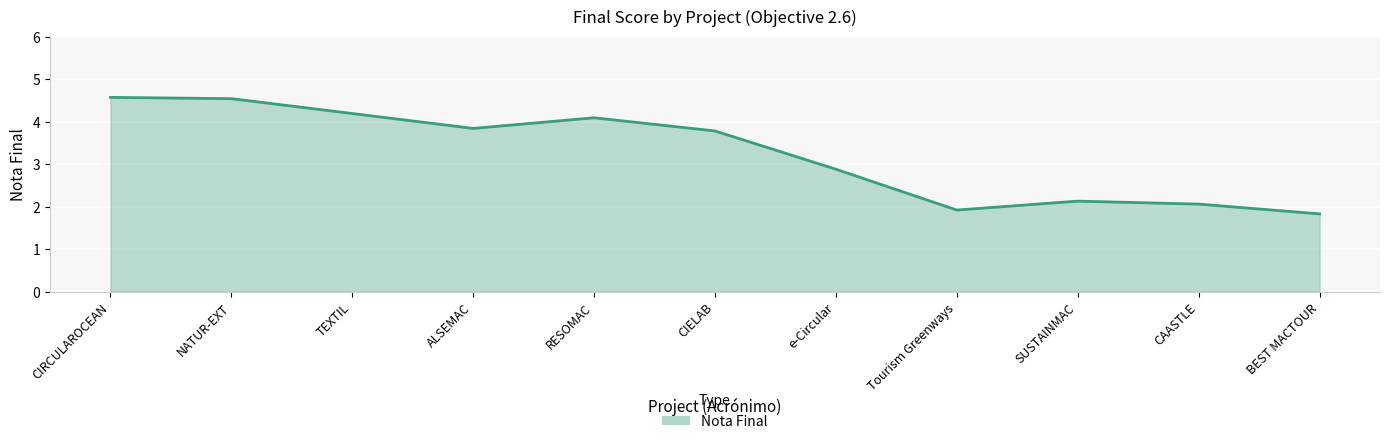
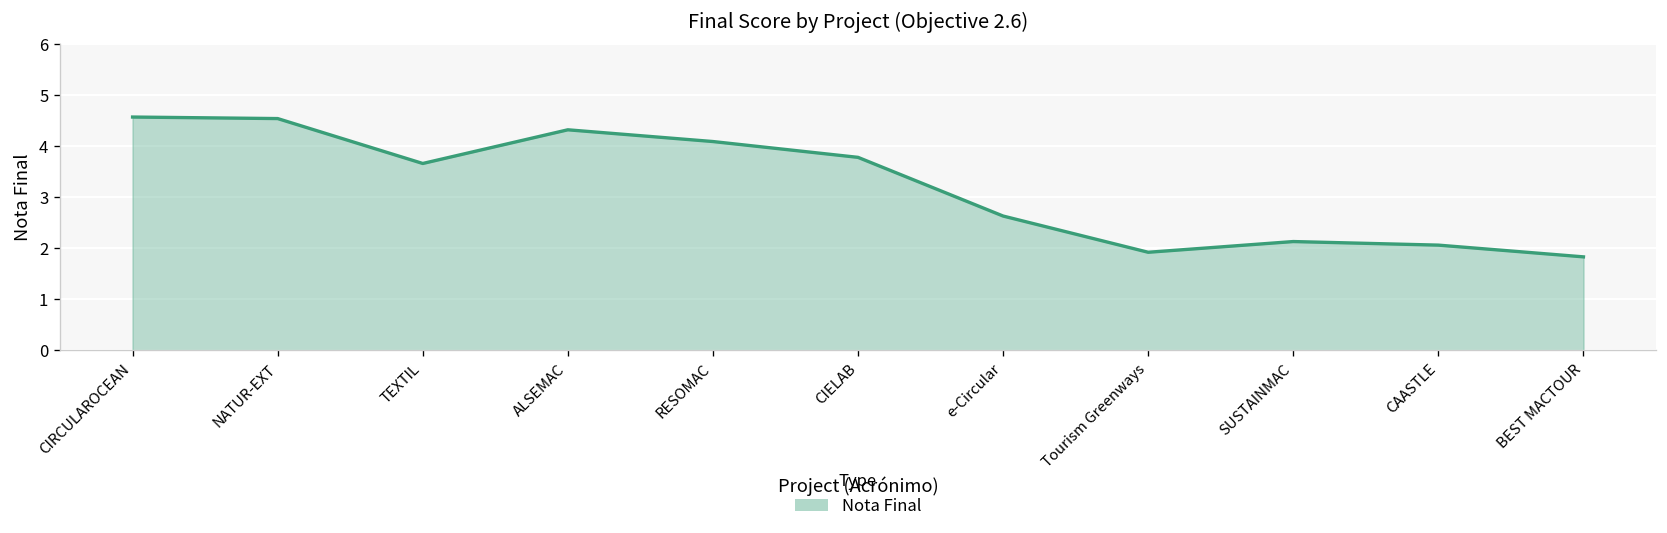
TEXTIL: 4.2 -> 3.7
ALSEMAC: 3.8 -> 4.3
e-Circular: 2.9 -> 2.6
